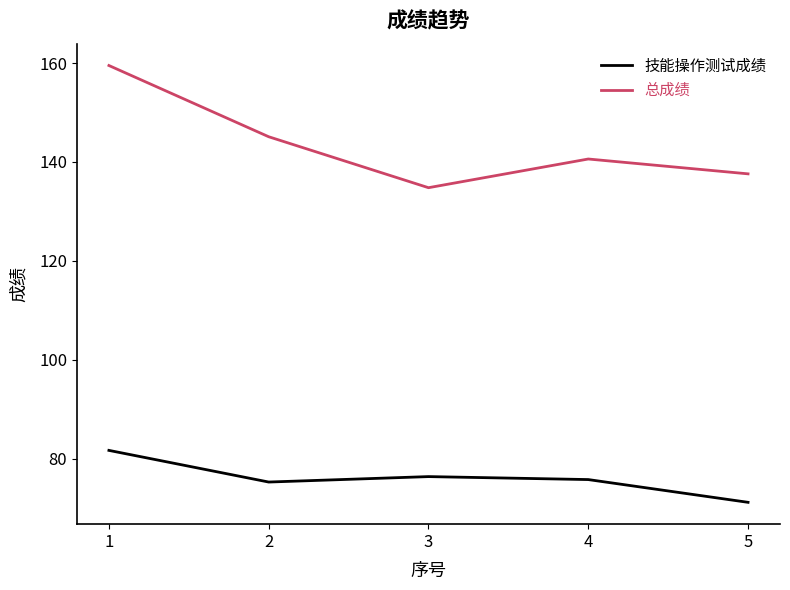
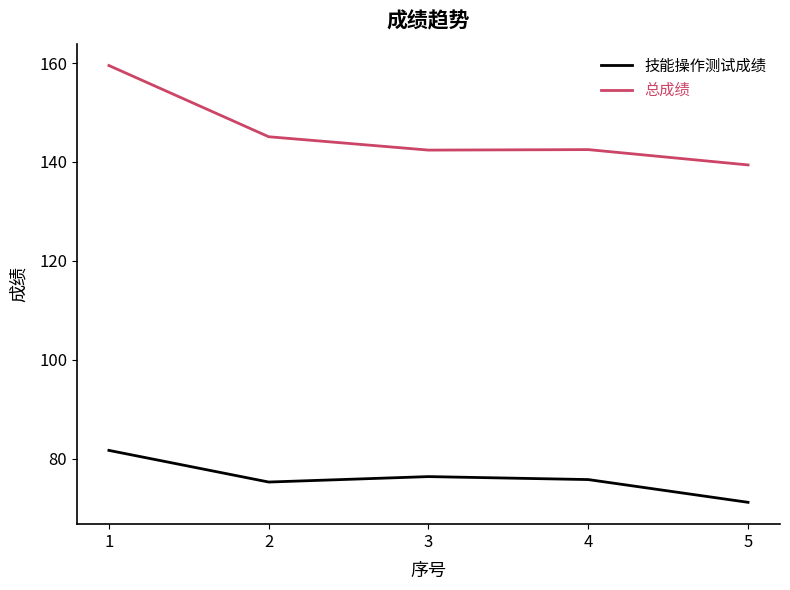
总成绩, 3: 135 -> 142
总成绩, 4: 141 -> 143
总成绩, 5: 138 -> 139
